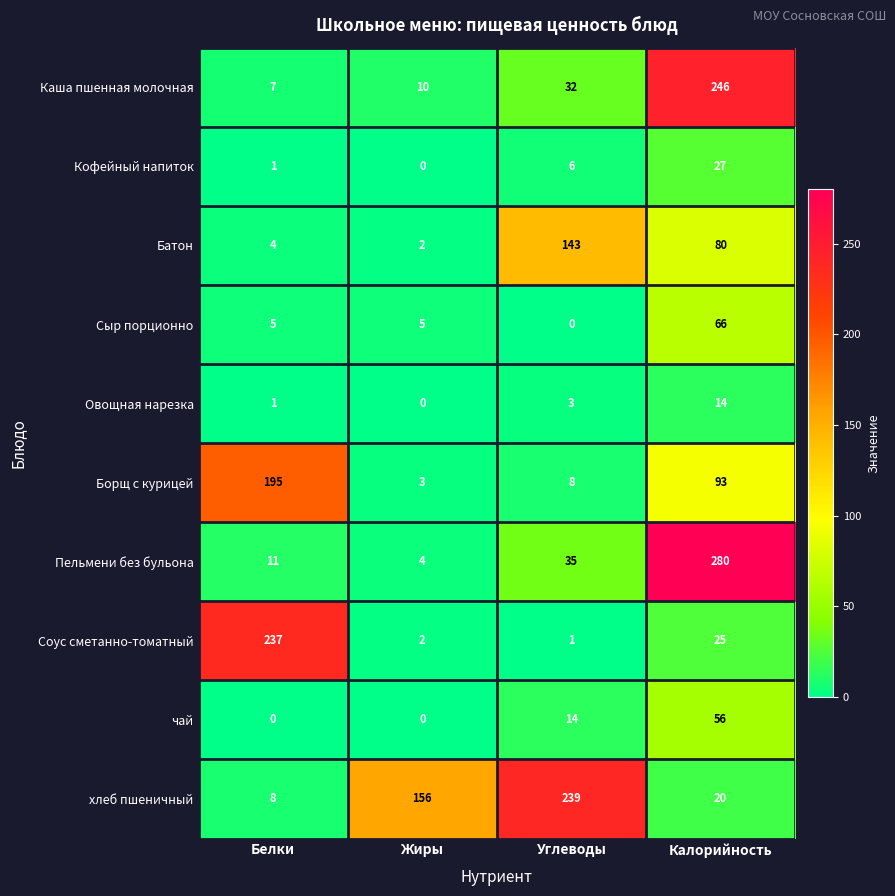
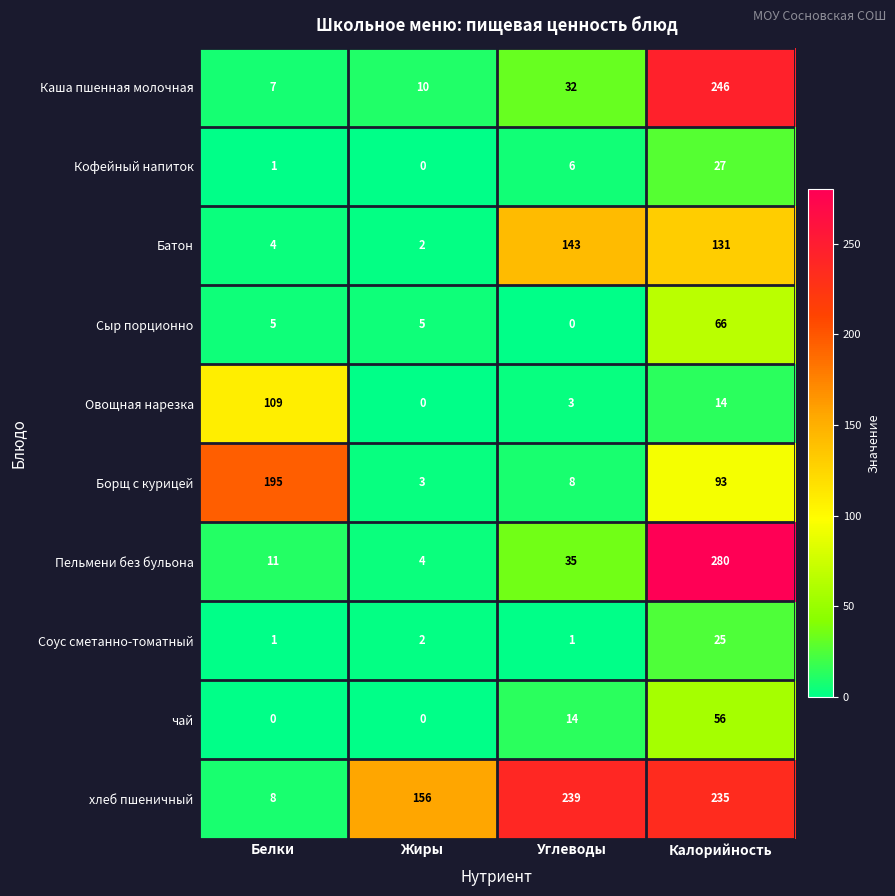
Батон, Калорийность: 80 -> 131
Овощная нарезка, Белки: 1 -> 109
Соус сметанно-томатный, Белки: 237 -> 1
хлеб пшеничный, Калорийность: 20 -> 235
